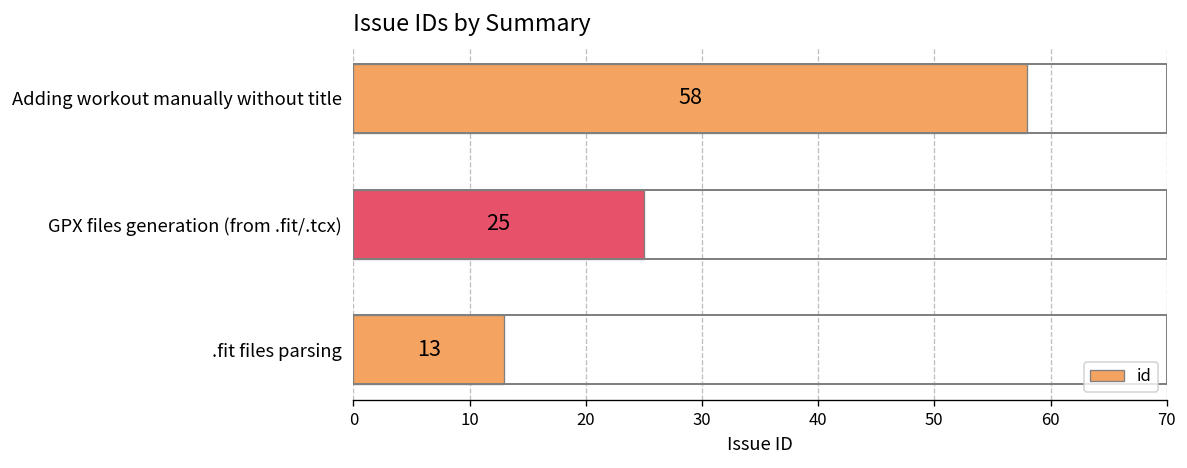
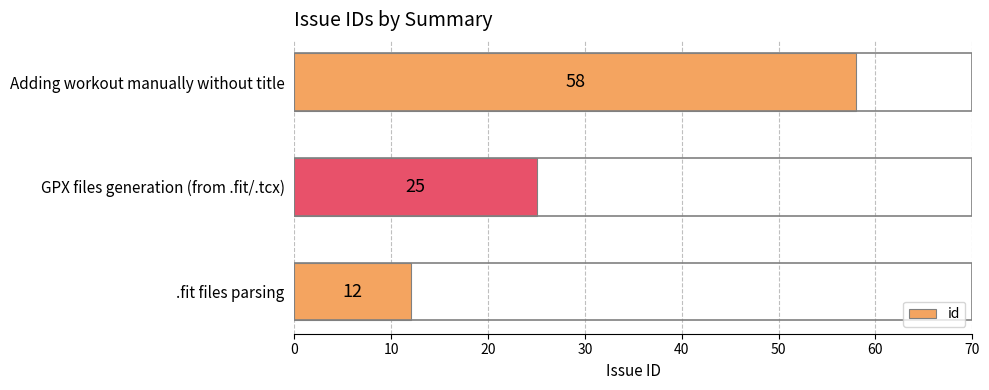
.fit files parsing: 13 -> 12
